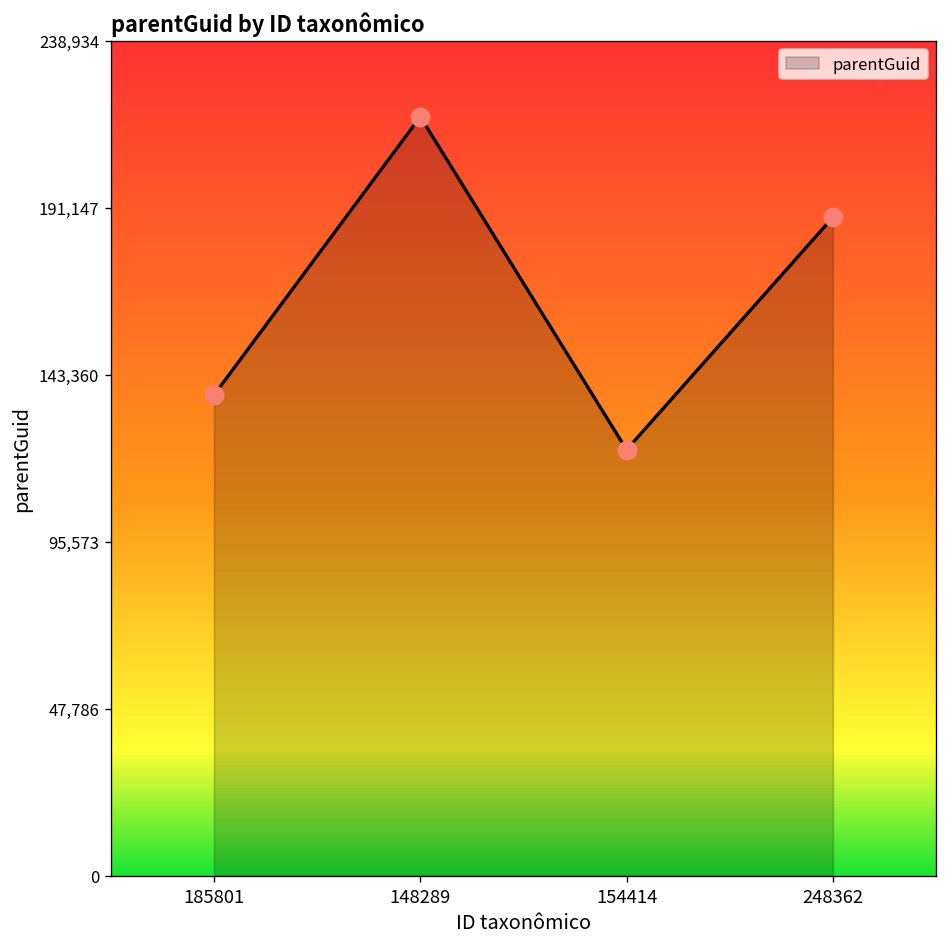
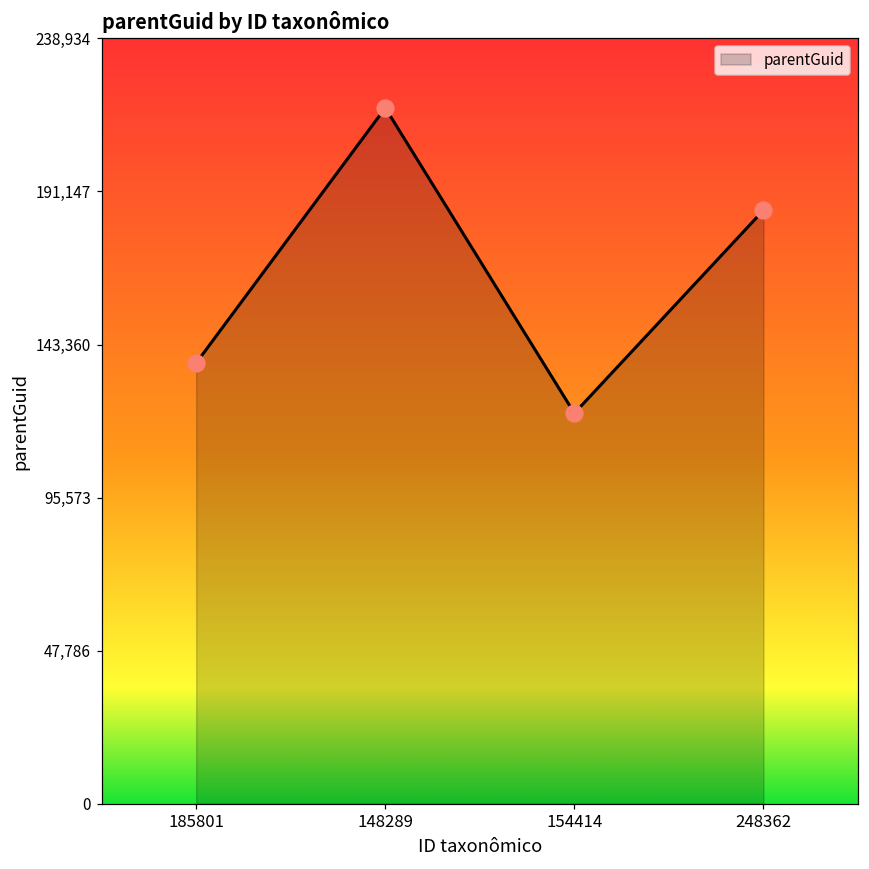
248362: 188,000 -> 185,000
